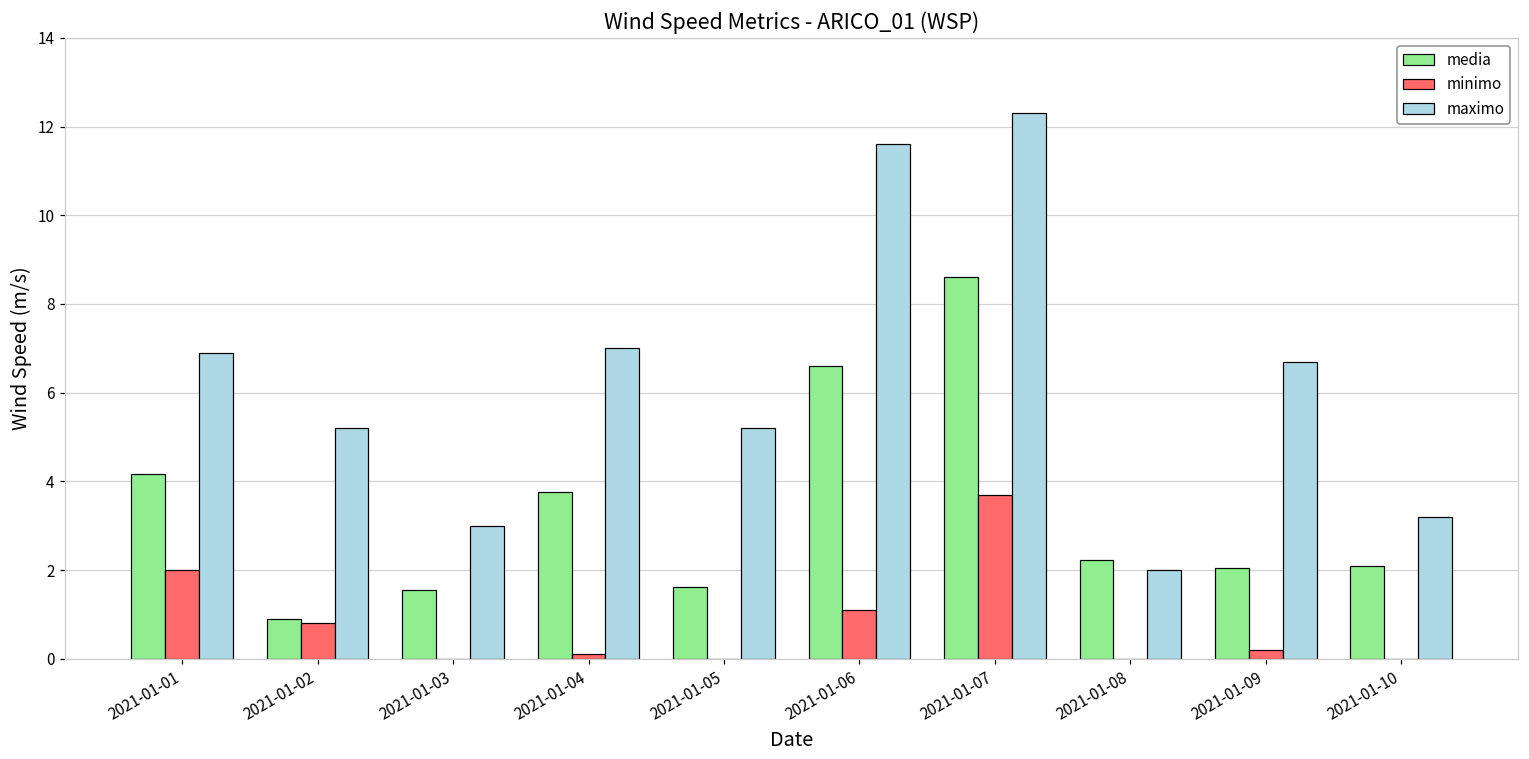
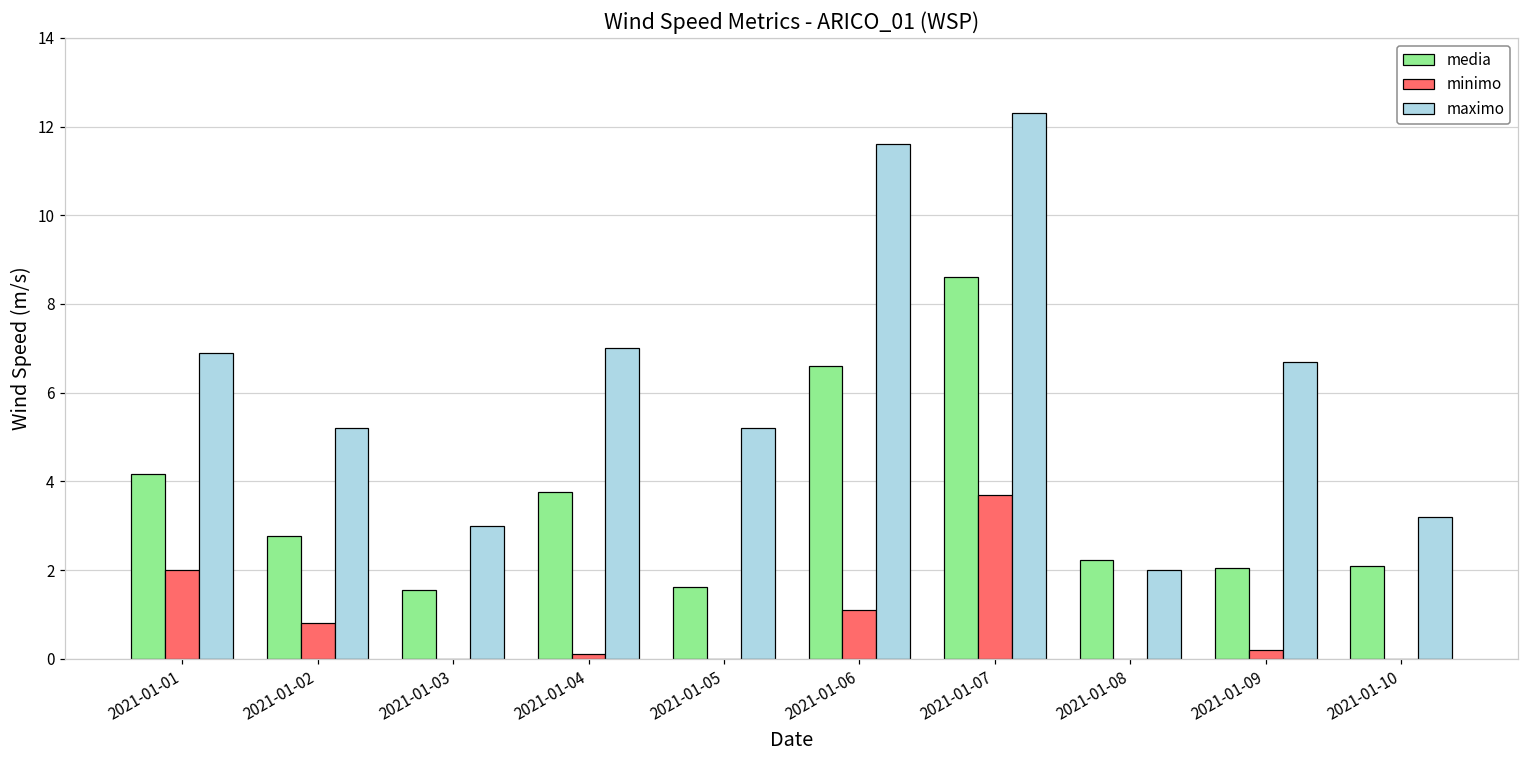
media, 2021-01-02: 0.9 -> 2.8
